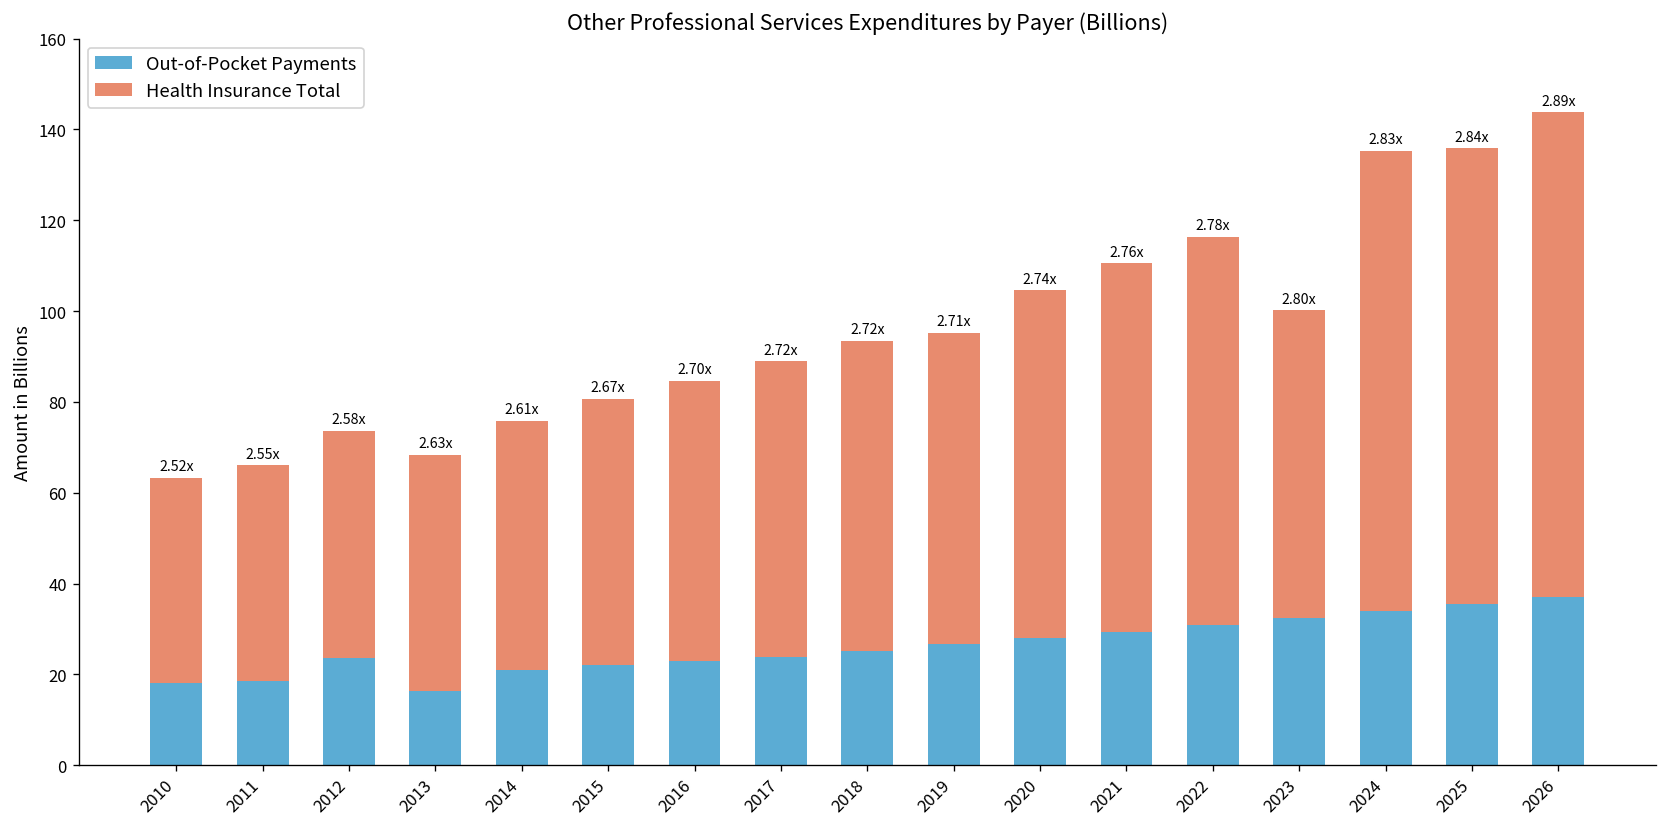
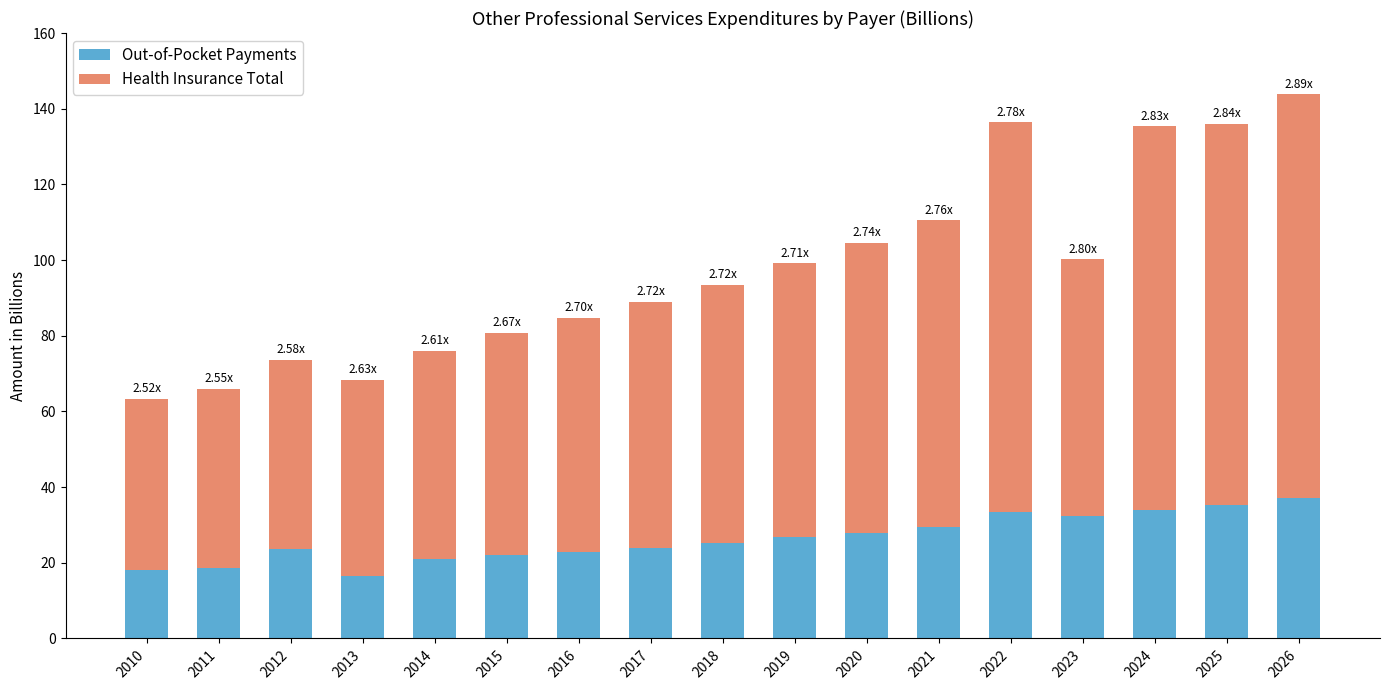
Health Insurance Total, 2019: 69 -> 72
Out-of-Pocket Payments, 2022: 31 -> 33
Health Insurance Total, 2022: 86 -> 103
